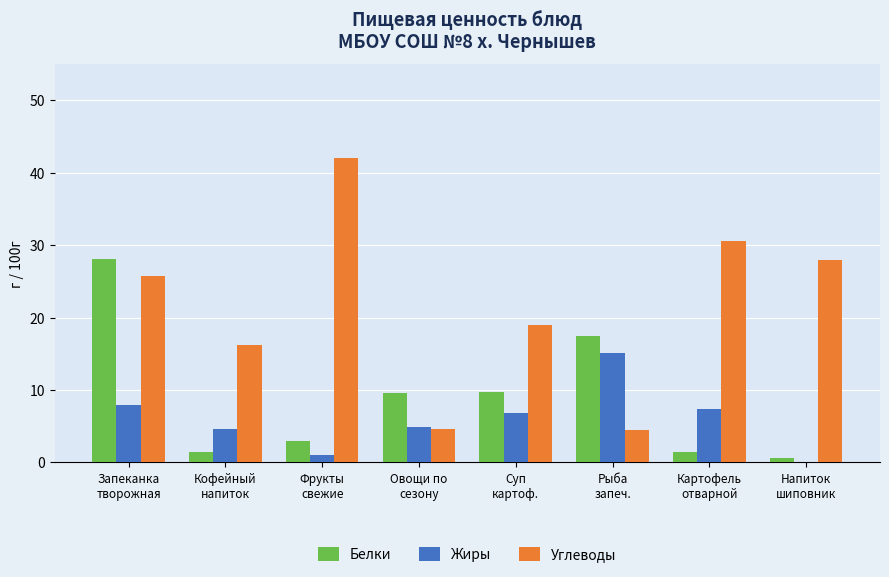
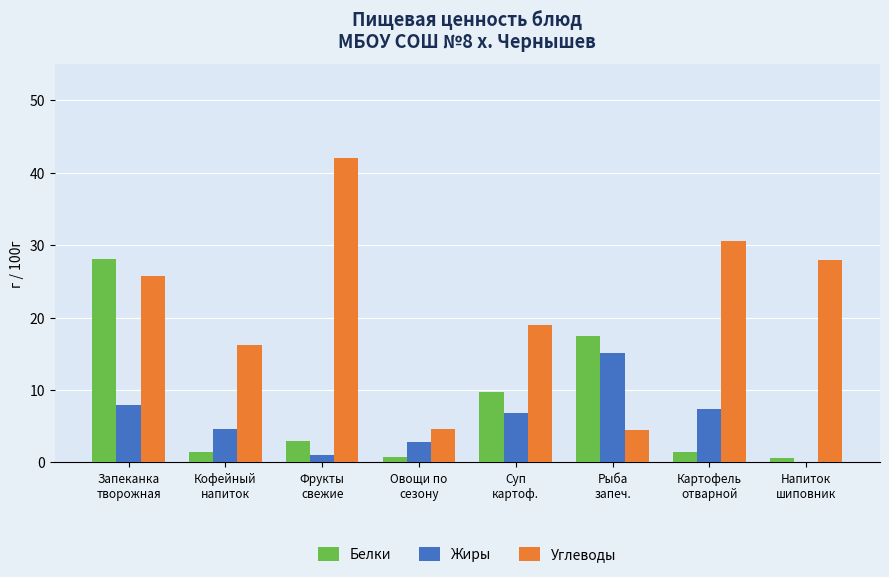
Белки, Овощи по сезону: 10 -> 1
Жиры, Овощи по сезону: 5 -> 3
